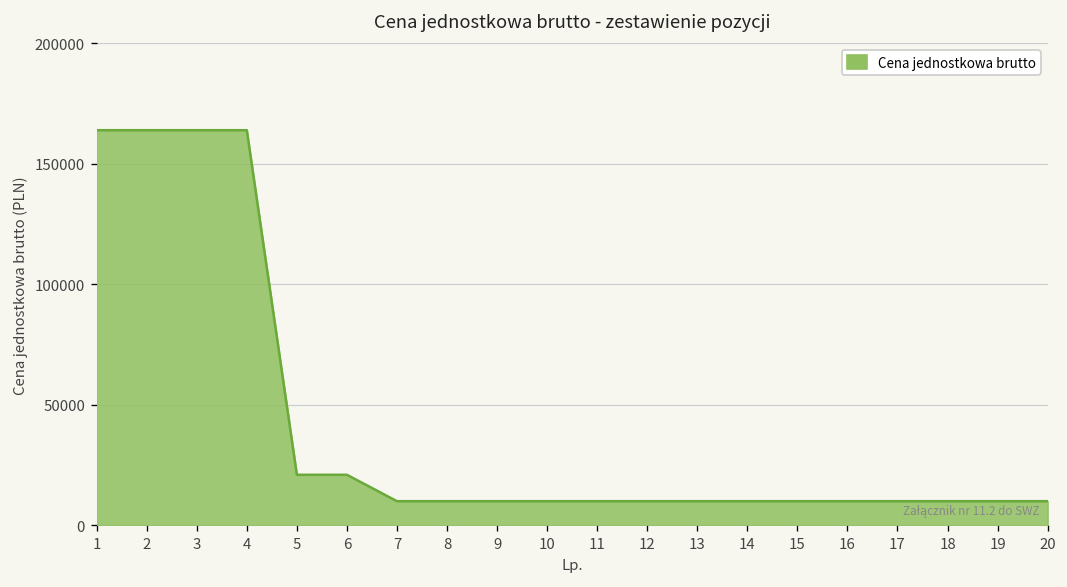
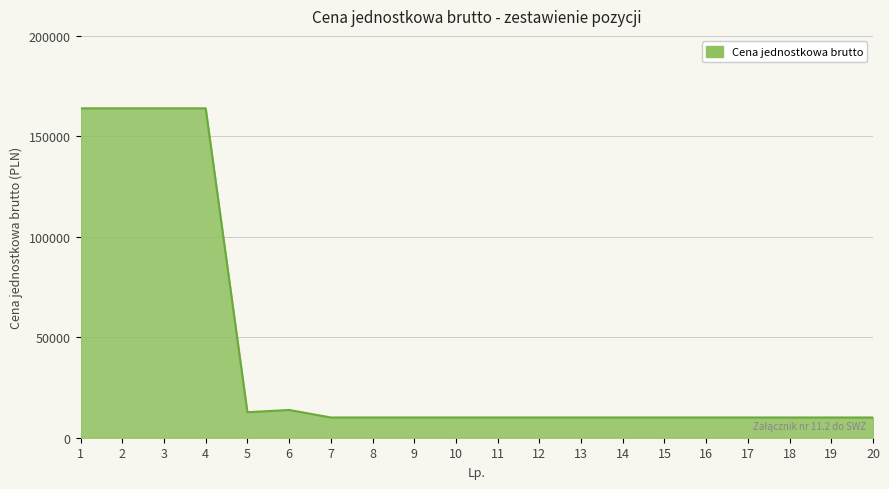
5: 21000 -> 13000
6: 21000 -> 14000
